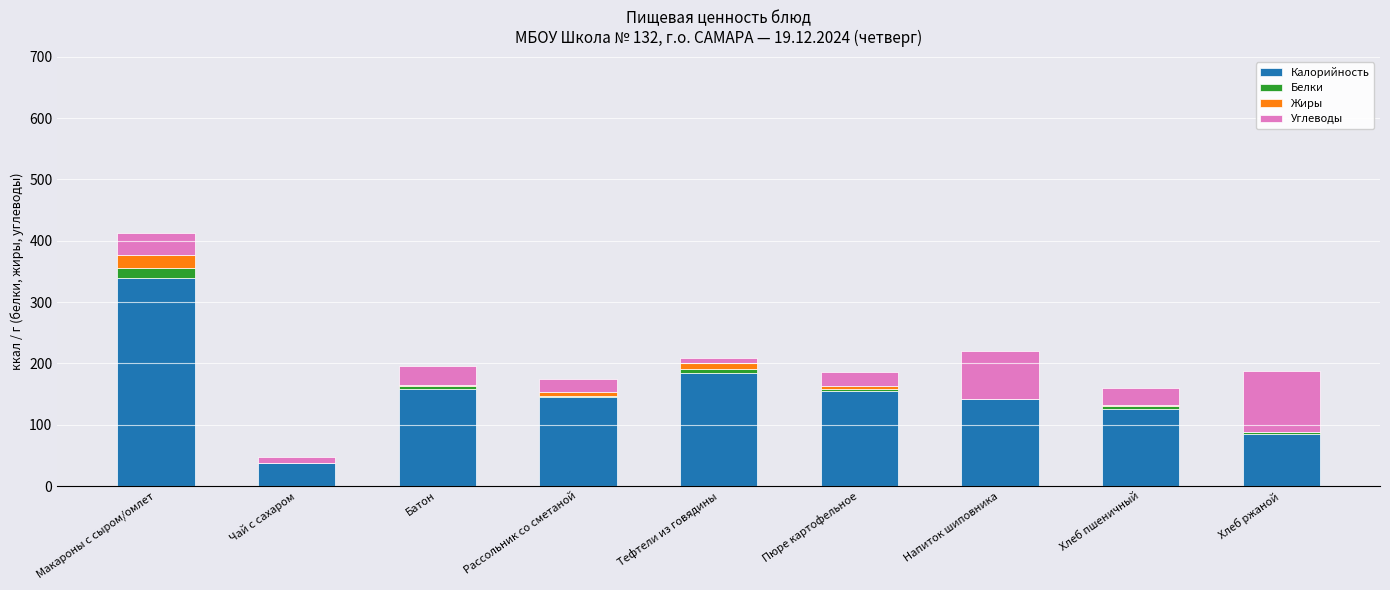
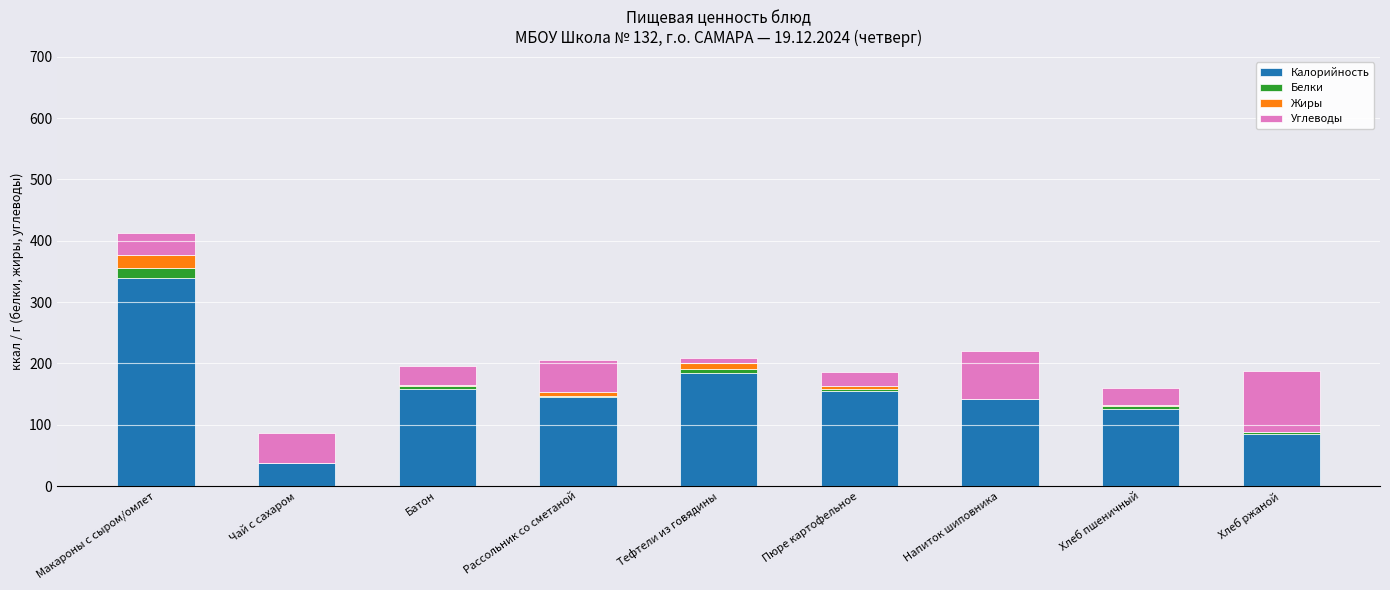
Углеводы, Чай с сахаром: 10 -> 50
Углеводы, Рассольник со сметаной: 20 -> 50
